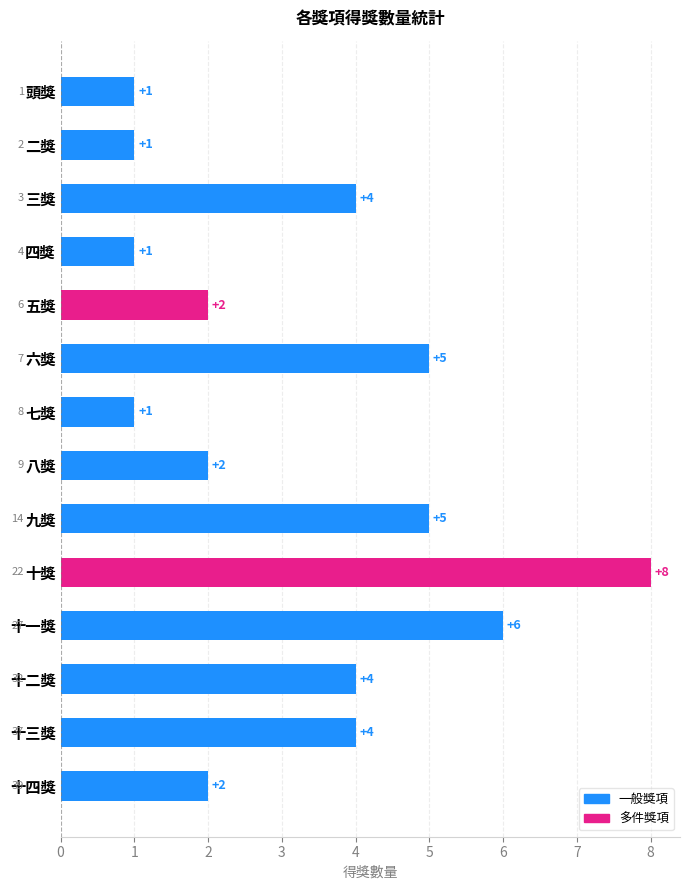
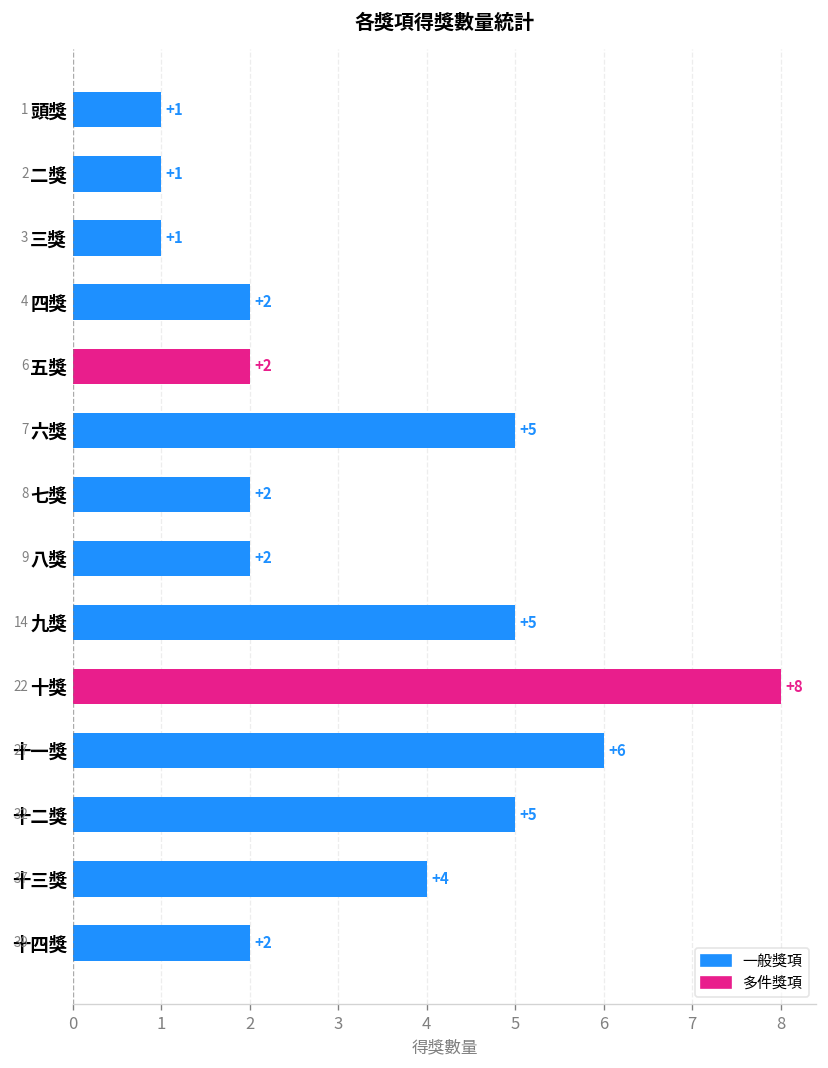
三獎: +4 -> +1
四獎: +1 -> +2
七獎: +1 -> +2
十二獎: +4 -> +5
